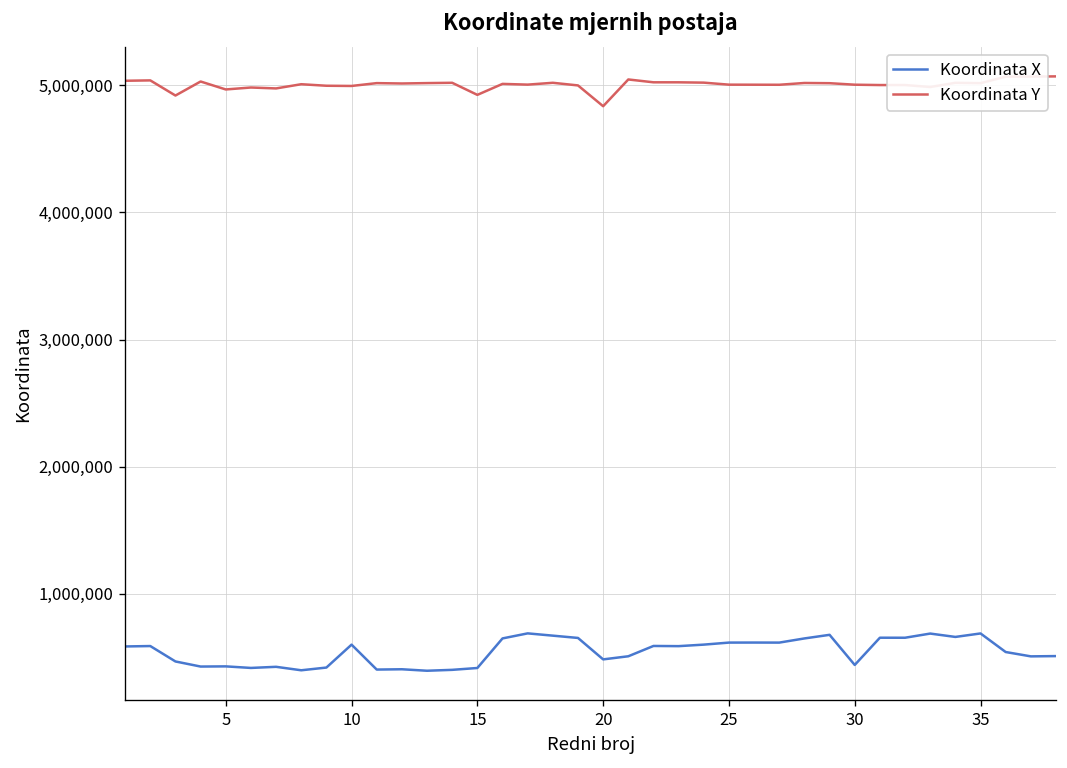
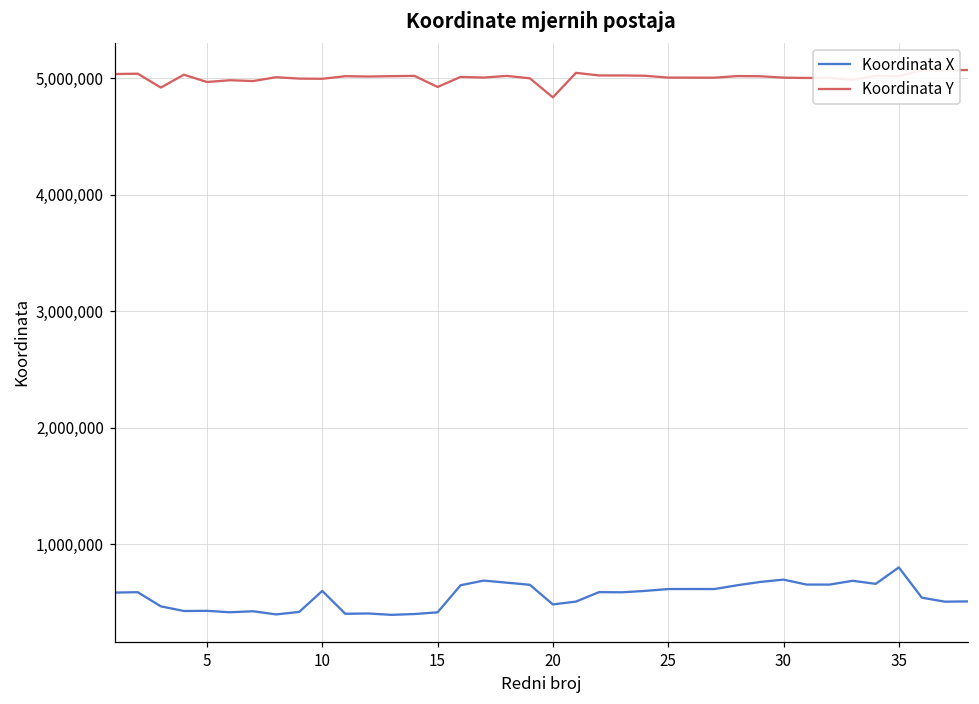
Koordinata X, 30: 440,000 -> 700,000
Koordinata X, 35: 690,000 -> 800,000
